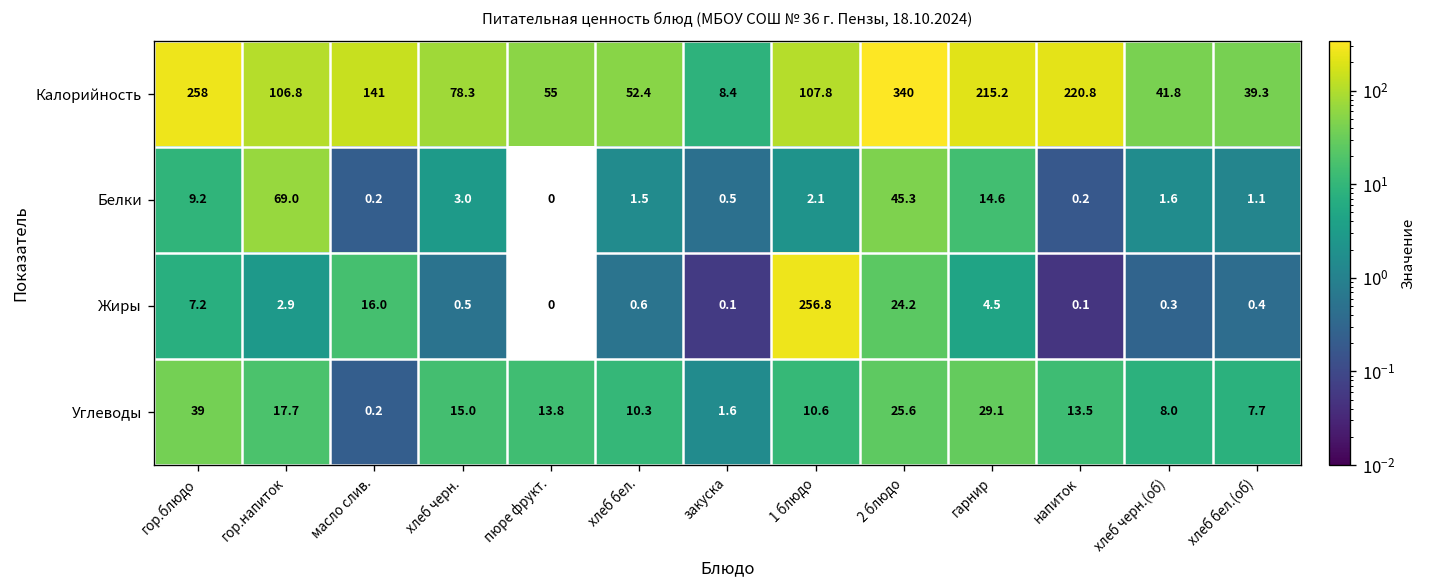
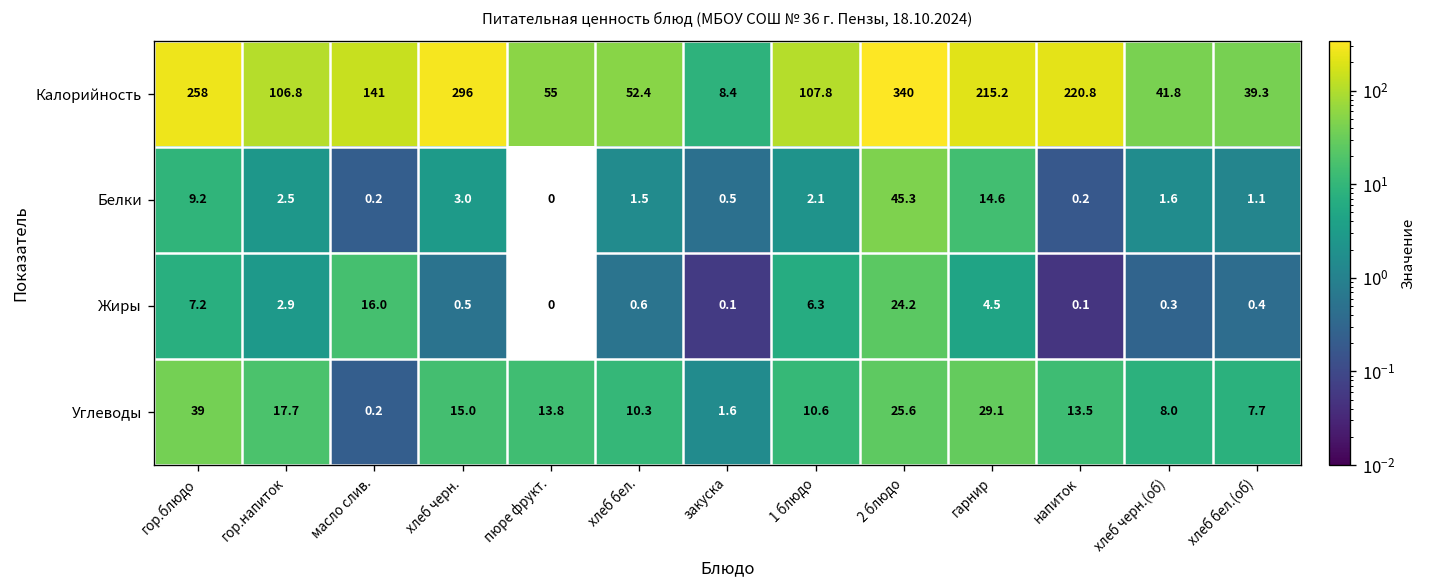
Калорийность, хлеб черн.: 78.3 -> 296
Белки, гор.напиток: 69.0 -> 2.5
Жиры, 1 блюдо: 256.8 -> 6.3
